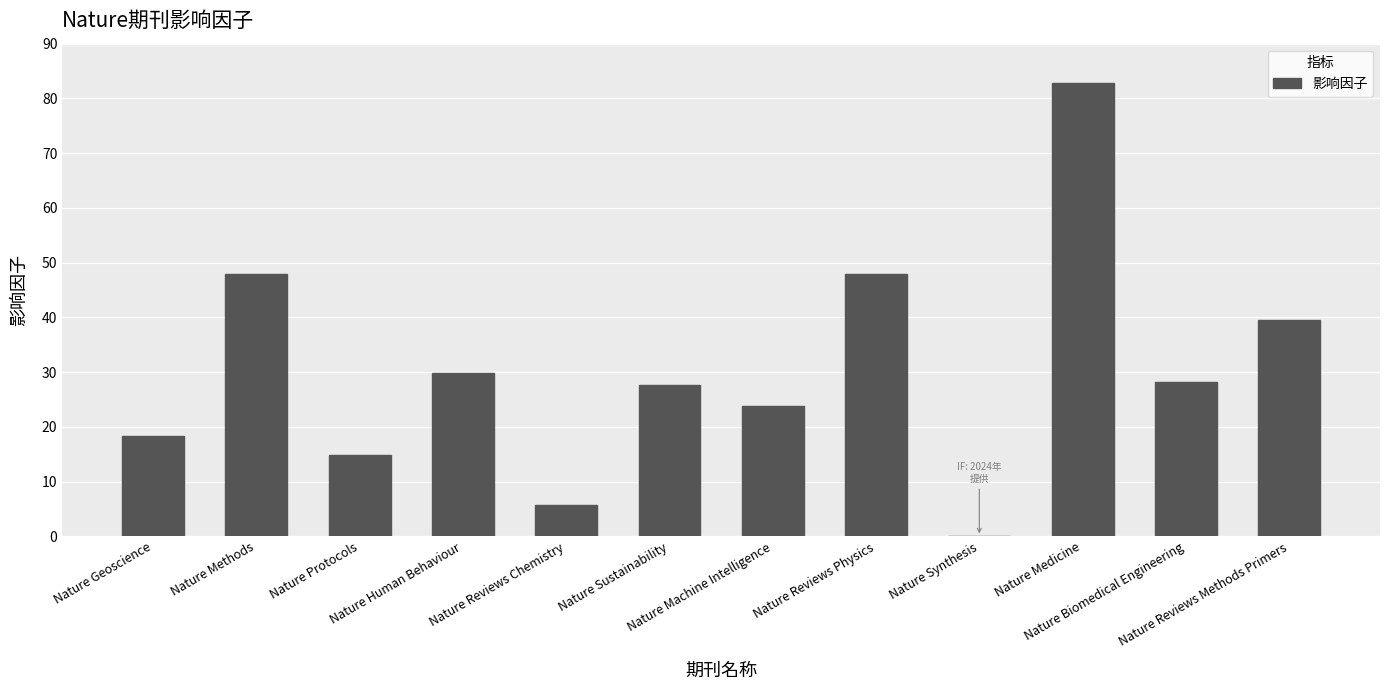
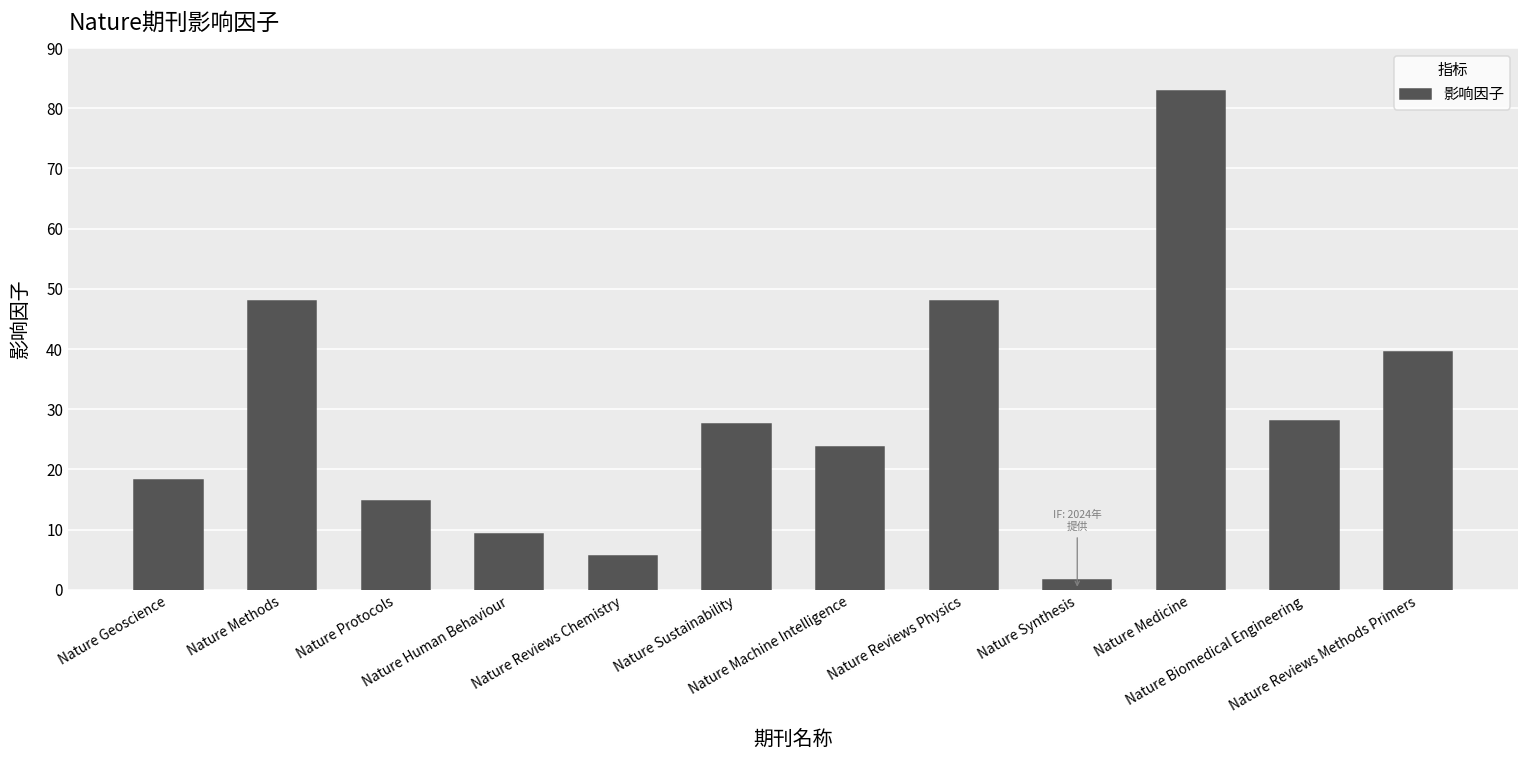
Nature Human Behaviour: 30 -> 9
Nature Synthesis: 0 -> 2
